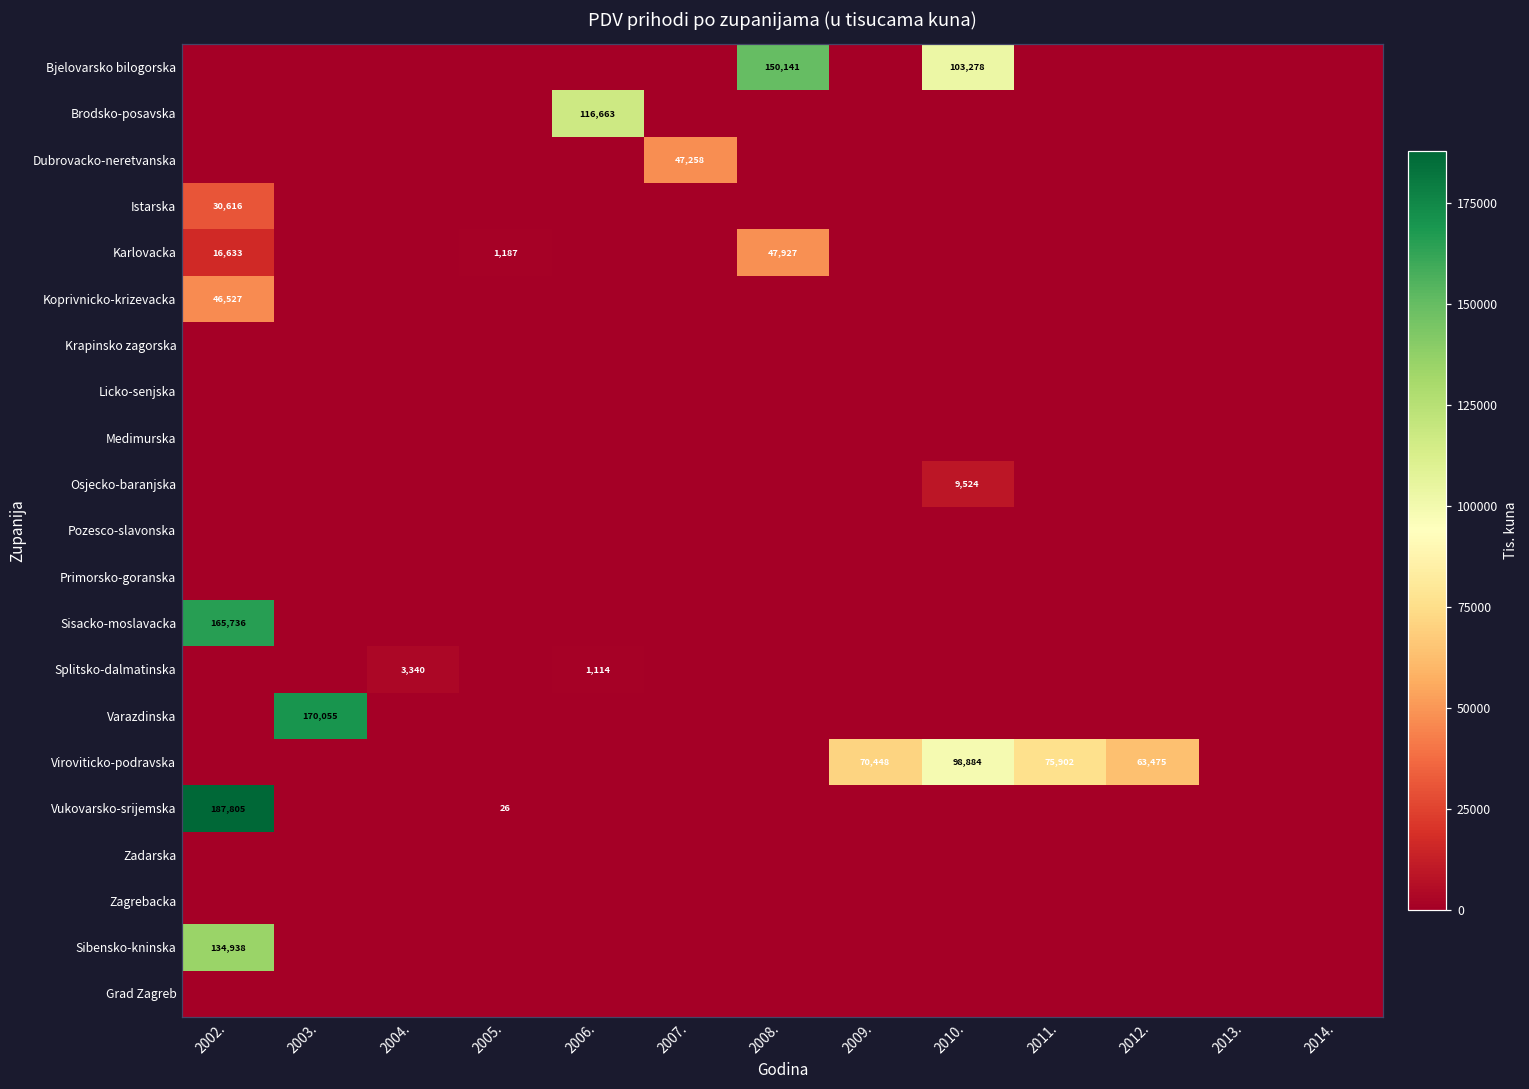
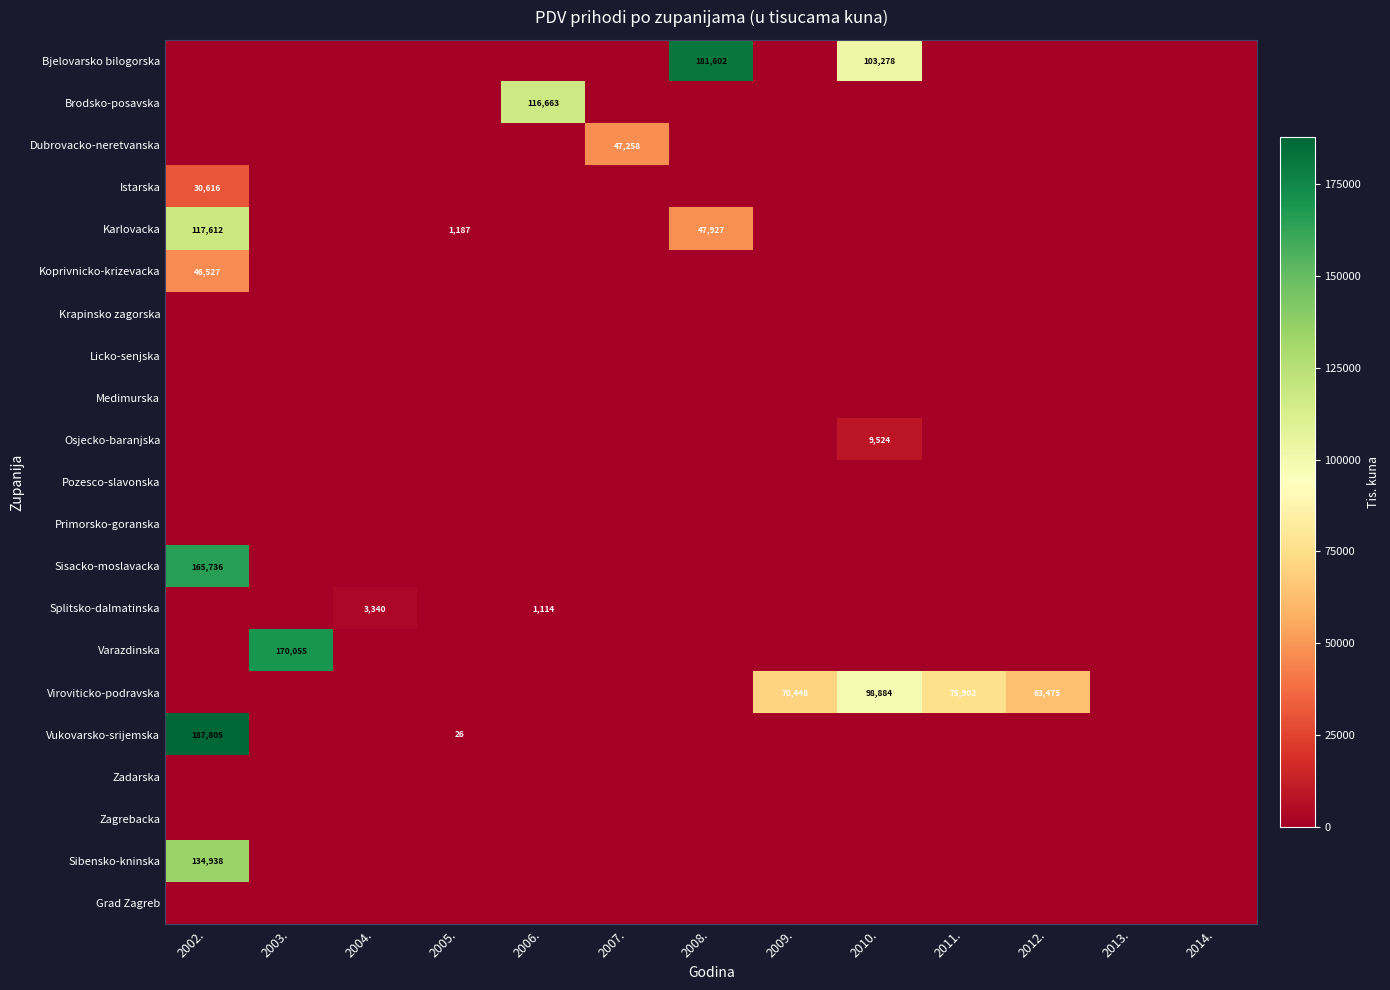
Bjelovarsko bilogorska, 2008.: 150,141 -> 181,602
Karlovacka, 2002.: 16,633 -> 117,612
